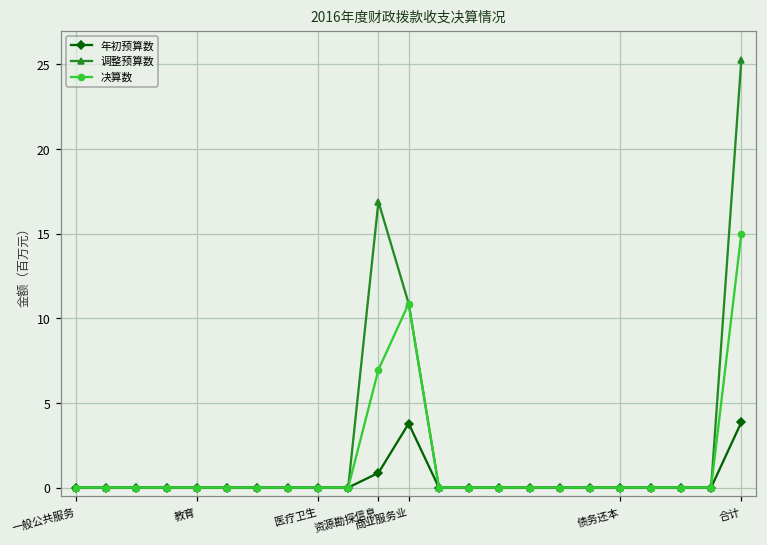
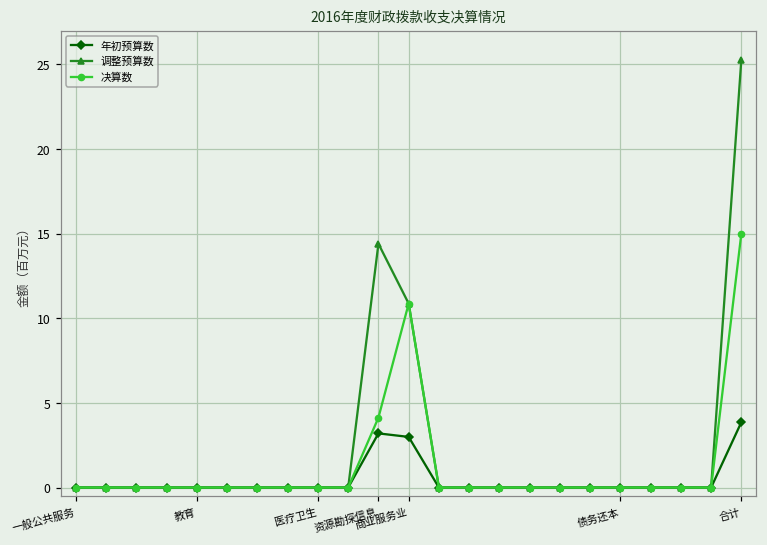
年初预算数, 资源勘探信息: 0.9 -> 3.2
调整预算数, 资源勘探信息: 16.9 -> 14.4
决算数, 资源勘探信息: 7.0 -> 4.1
年初预算数, 商业服务业: 3.8 -> 3.0
